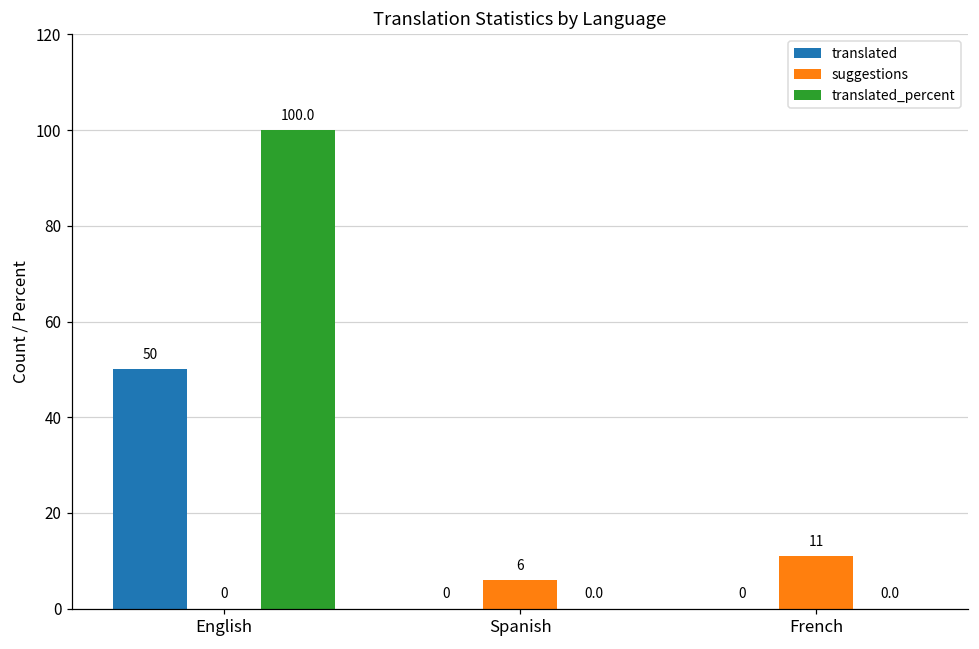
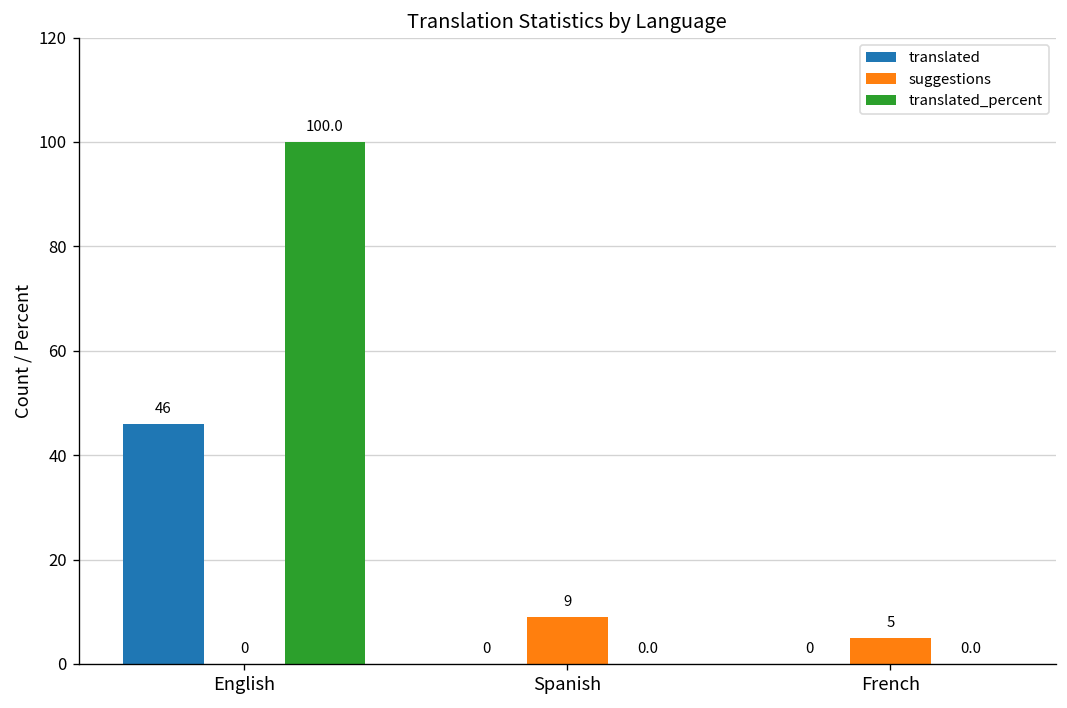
translated, English: 50 -> 46
suggestions, Spanish: 6 -> 9
suggestions, French: 11 -> 5
